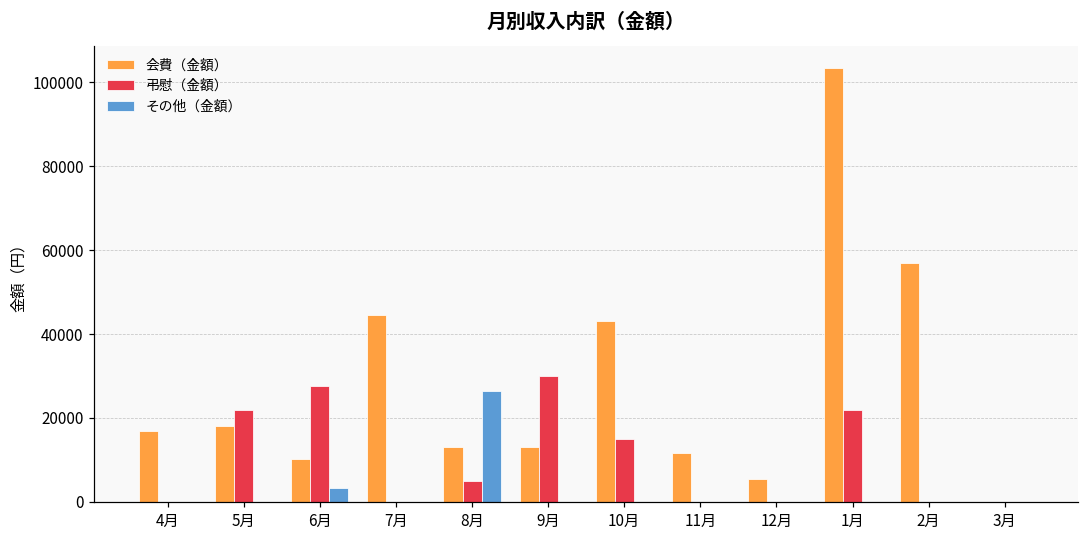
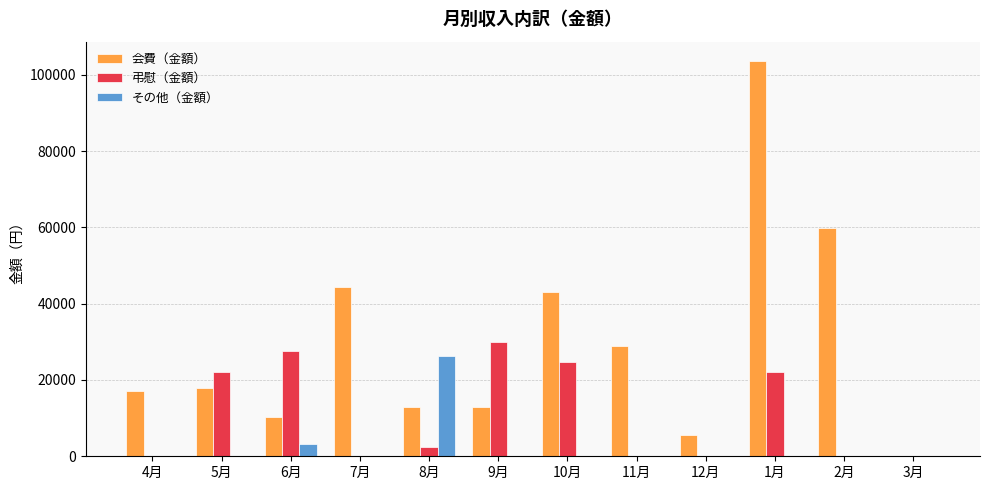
弔慰（金額）, 8月: 5000 -> 3000
弔慰（金額）, 10月: 15000 -> 25000
会費（金額）, 11月: 12000 -> 29000
会費（金額）, 2月: 57000 -> 60000
